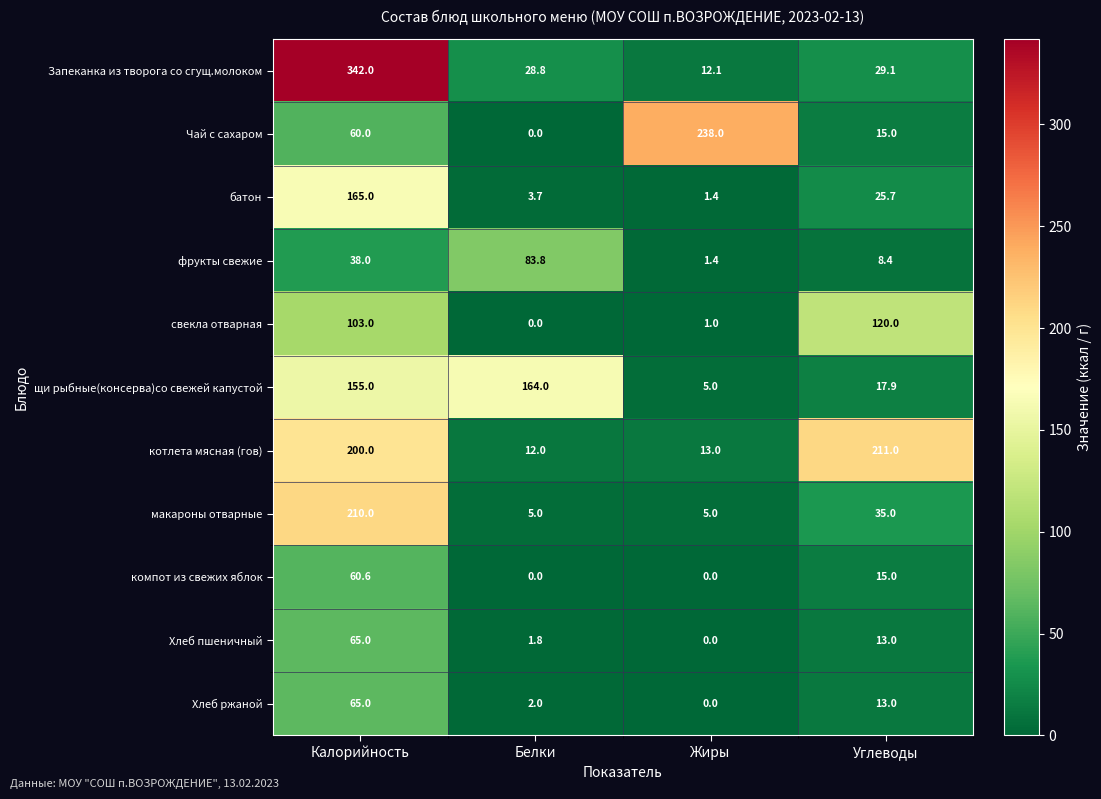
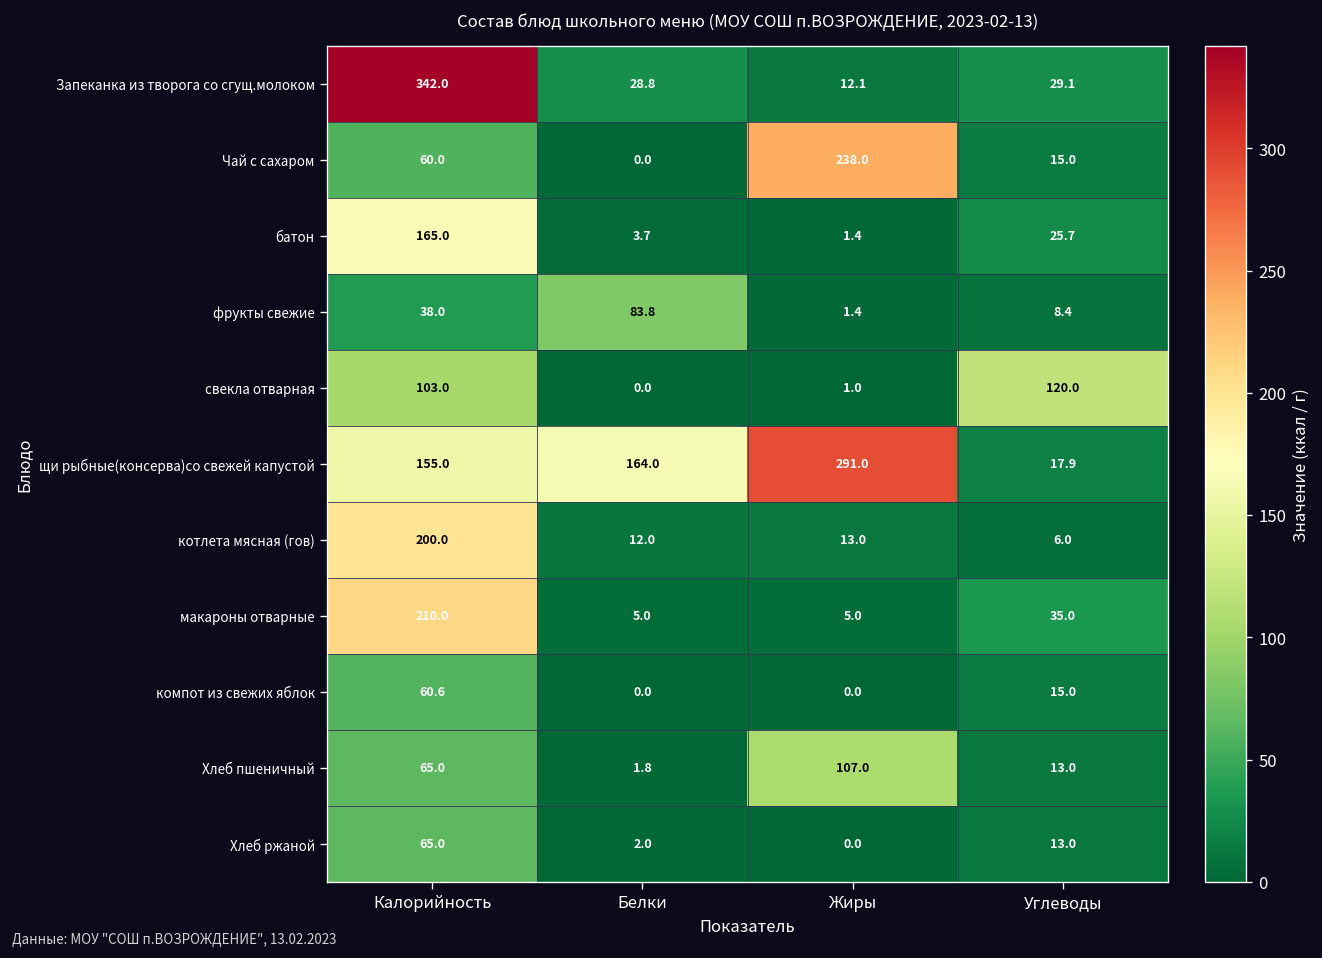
щи рыбные(консерва)со свежей капустой, Жиры: 5.0 -> 291.0
котлета мясная (гов), Углеводы: 211.0 -> 6.0
Хлеб пшеничный, Жиры: 0.0 -> 107.0
